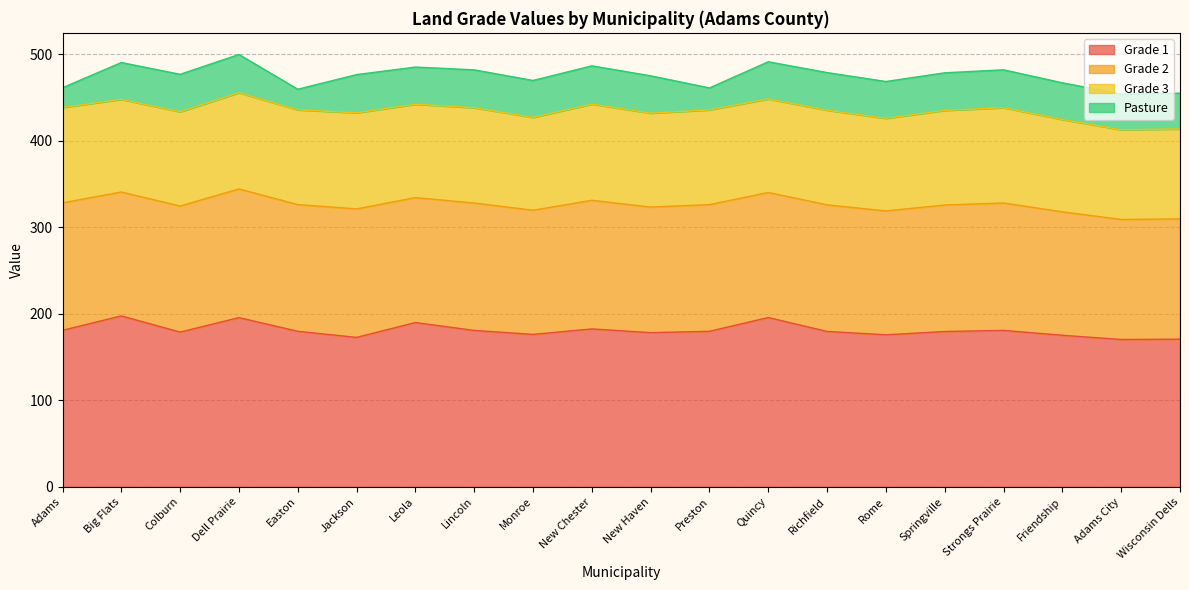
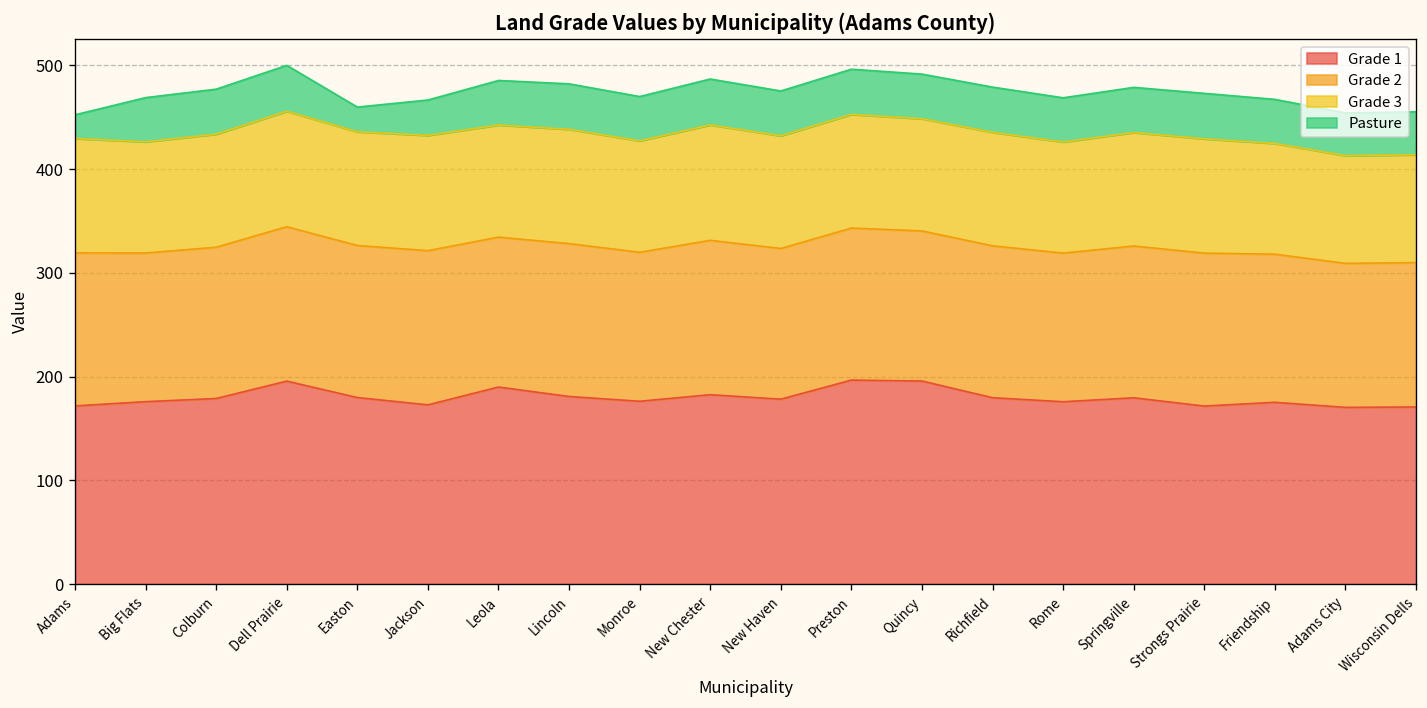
Grade 1, Adams: 180 -> 170
Grade 1, Big Flats: 200 -> 180
Pasture, Jackson: 40 -> 30
Grade 1, Preston: 180 -> 200
Pasture, Preston: 30 -> 40
Grade 1, Strongs Prairie: 180 -> 170
